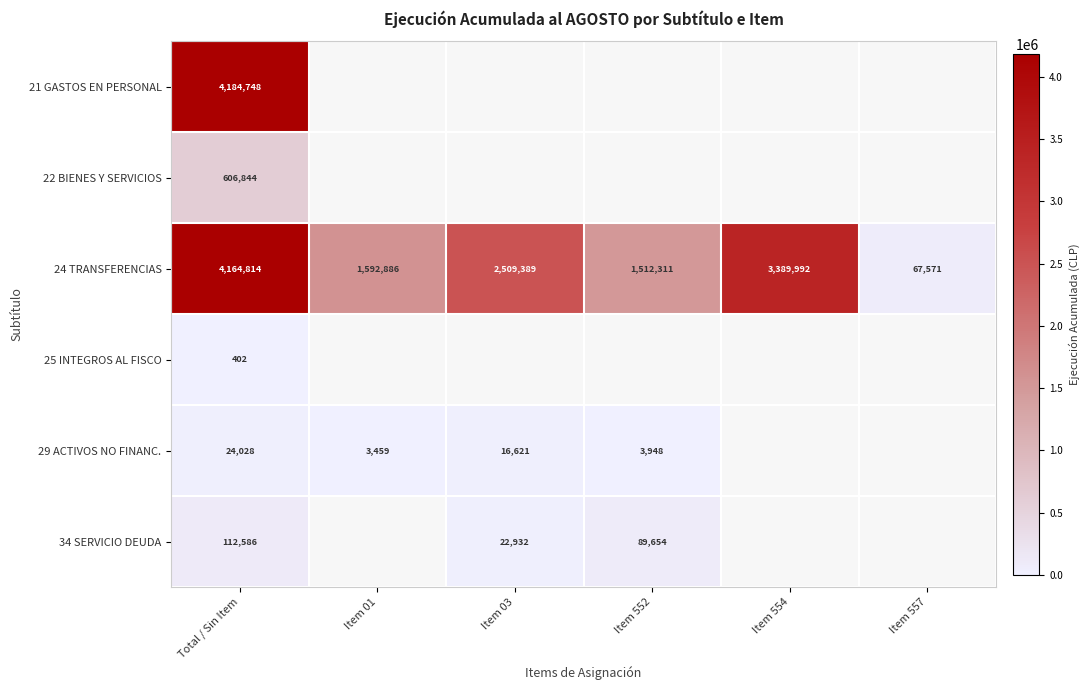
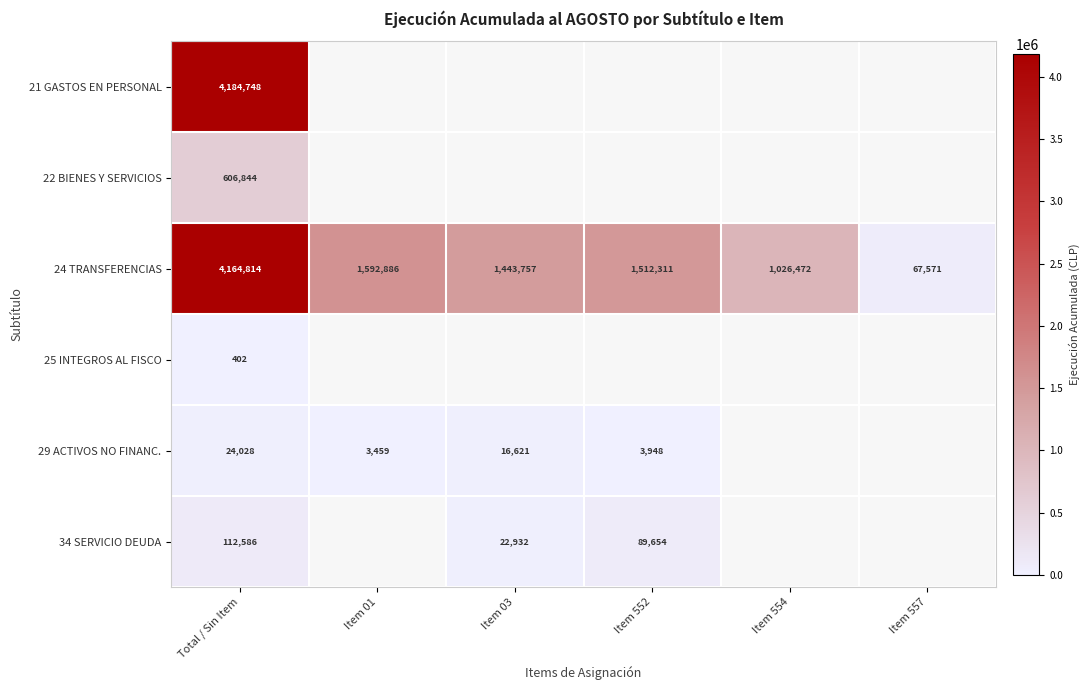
24 TRANSFERENCIAS, Item 03: 2,509,389 -> 1,443,757
24 TRANSFERENCIAS, Item 554: 3,389,992 -> 1,026,472
